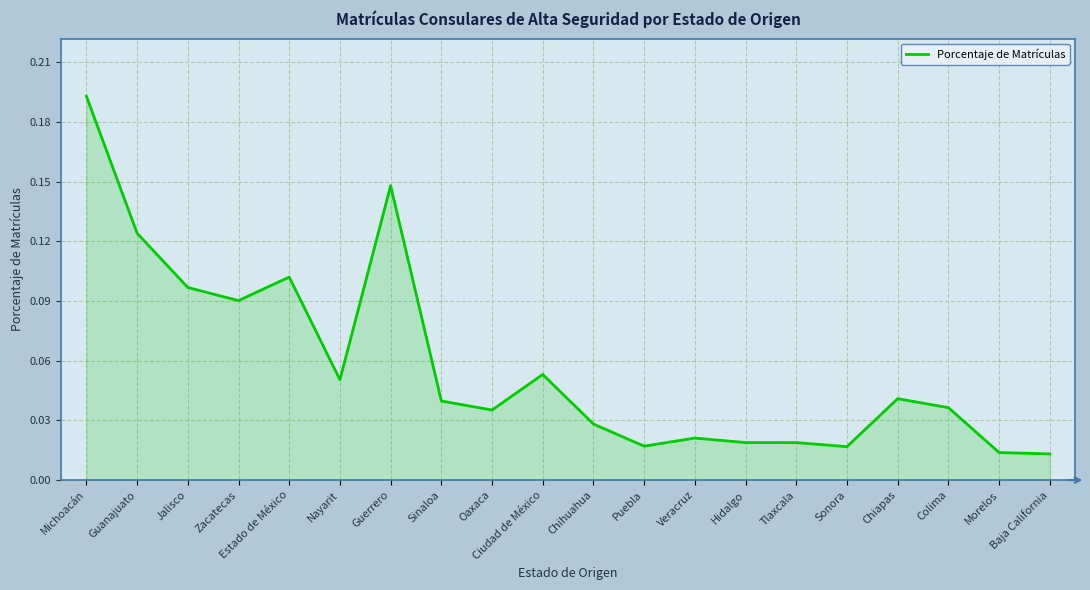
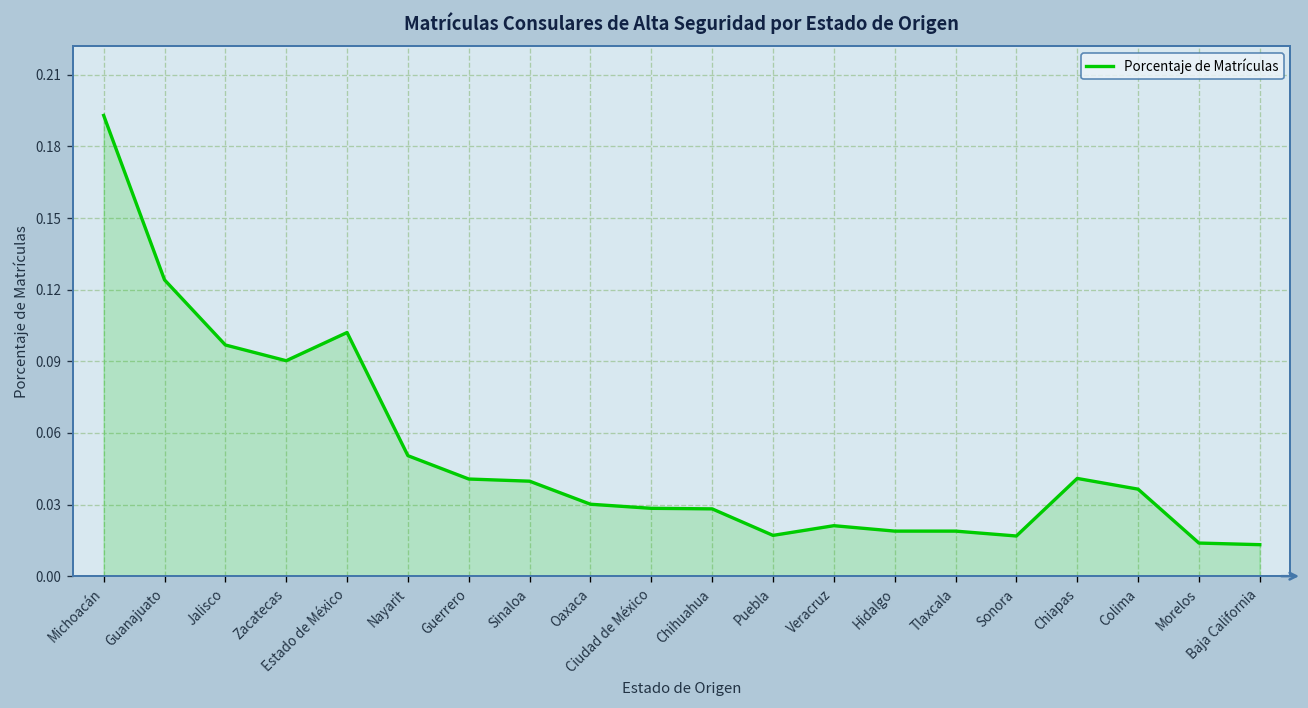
Guerrero: 0.148 -> 0.041
Oaxaca: 0.035 -> 0.030
Ciudad de México: 0.053 -> 0.028
